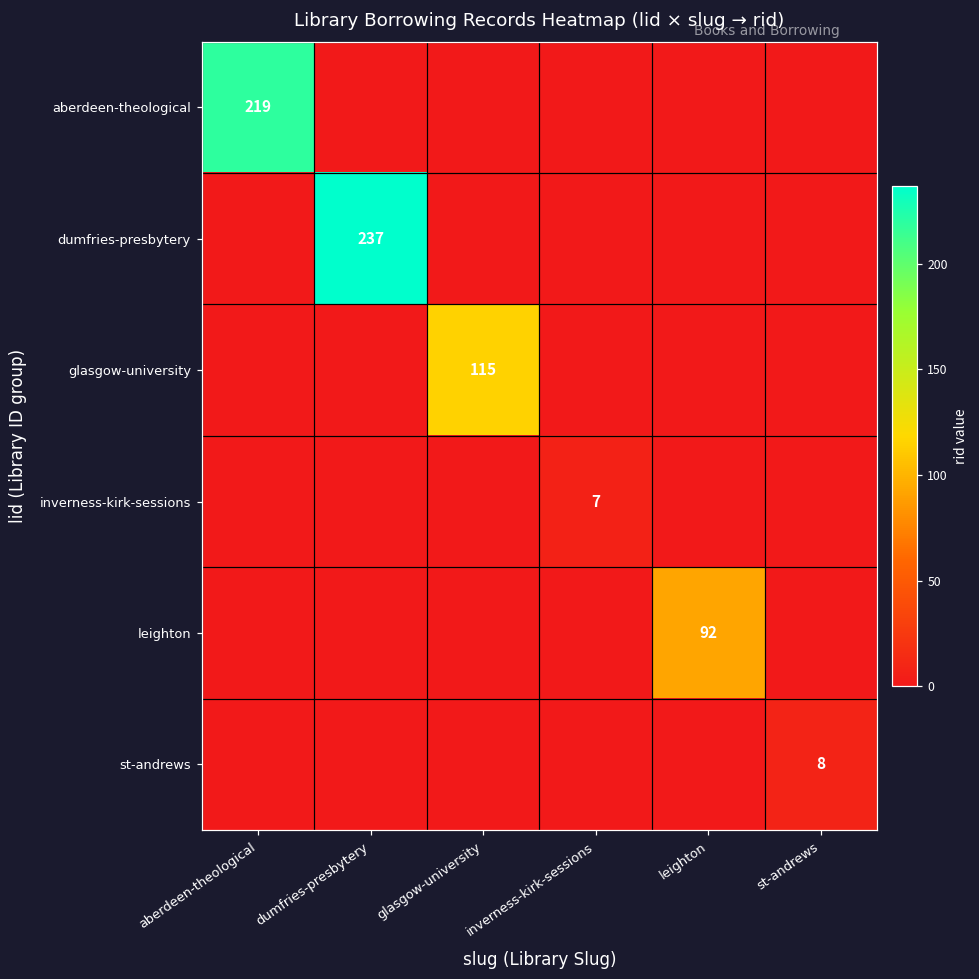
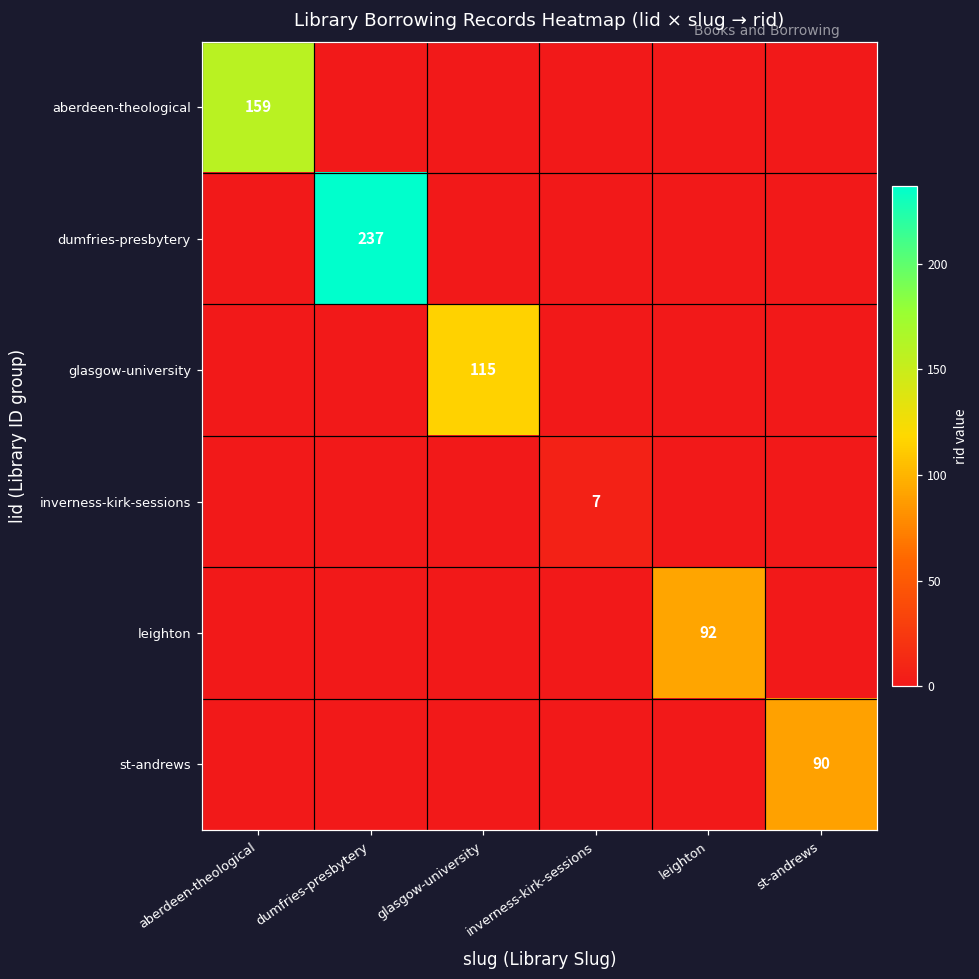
aberdeen-theological, aberdeen-theological: 219 -> 159
st-andrews, st-andrews: 8 -> 90
